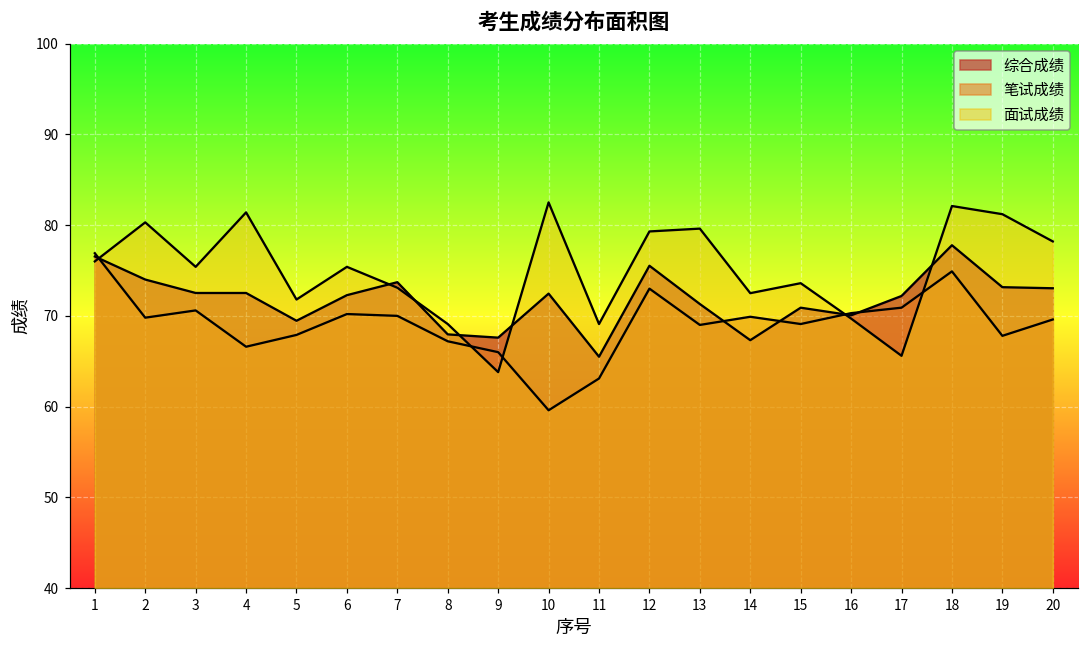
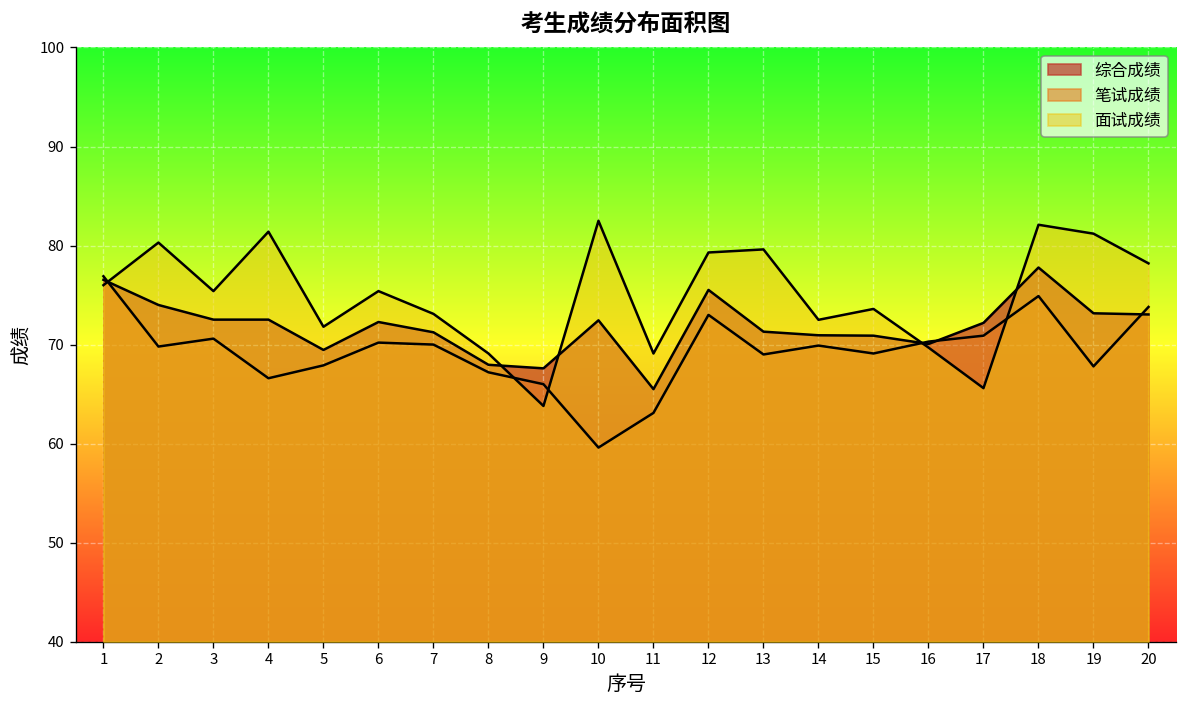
综合成绩, 7: 74 -> 71
综合成绩, 14: 67 -> 71
笔试成绩, 20: 70 -> 74
